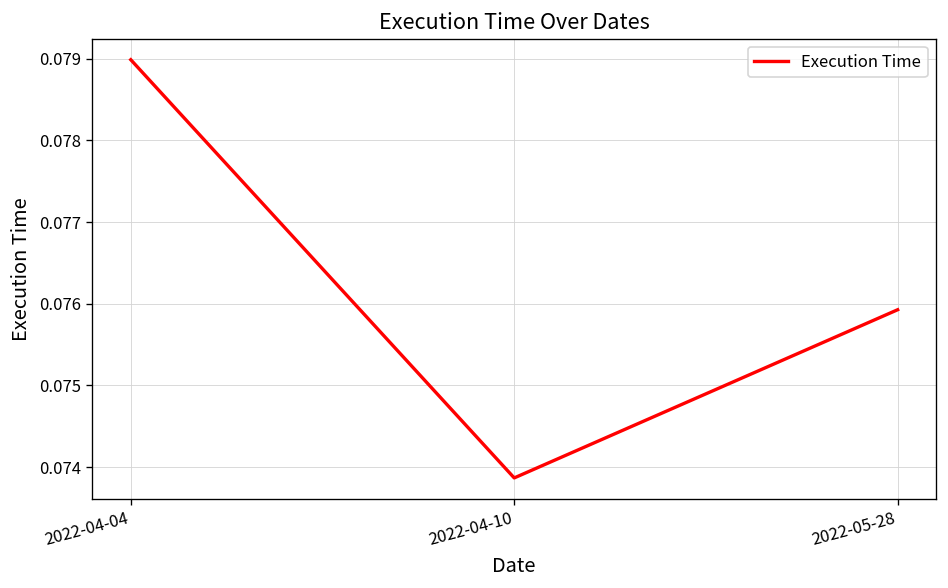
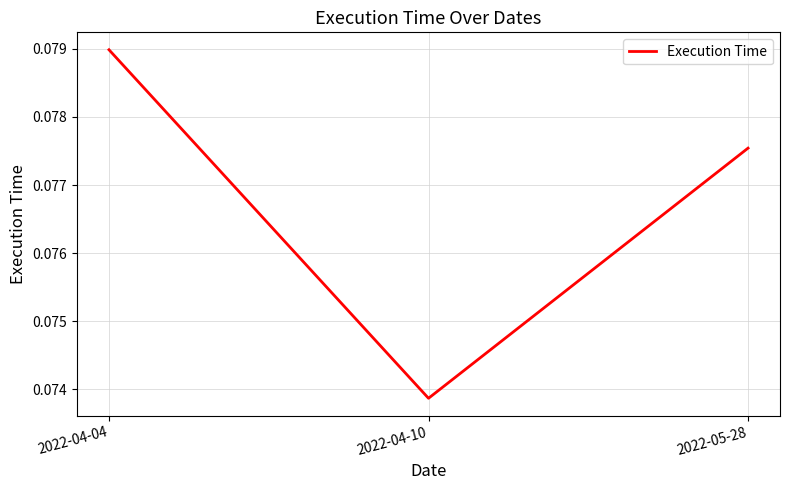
2022-05-28: 0.0759 -> 0.0775
